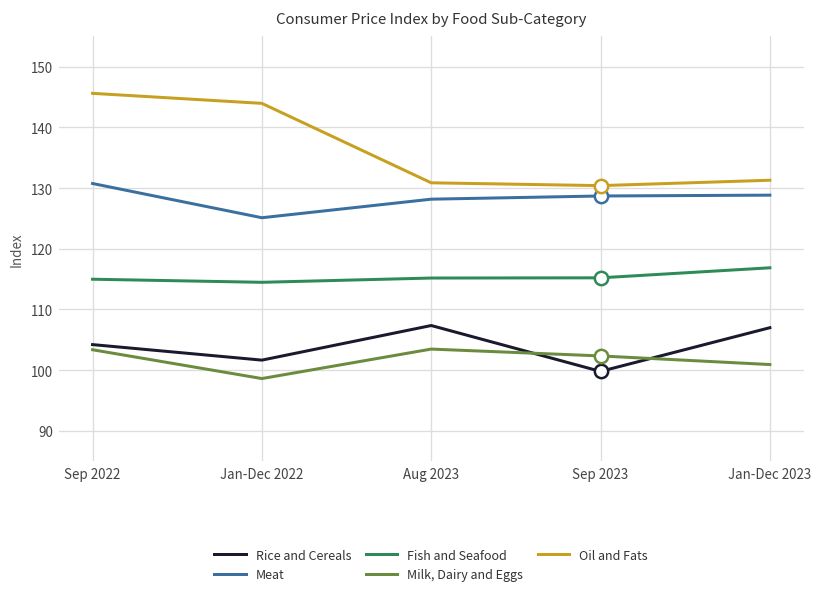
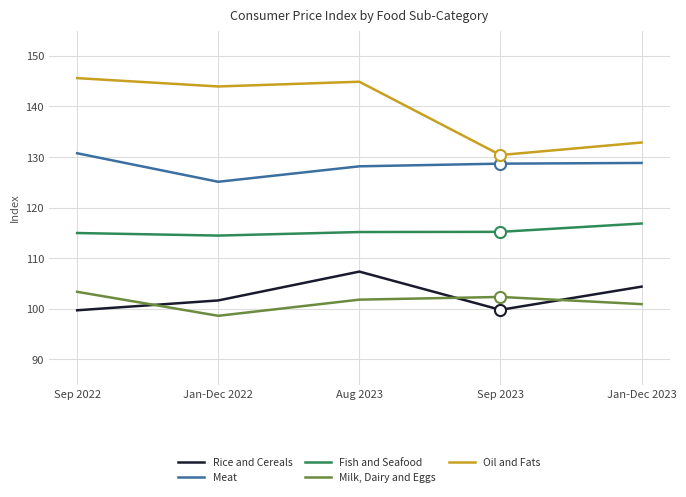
Rice and Cereals, Sep 2022: 104 -> 100
Milk, Dairy and Eggs, Aug 2023: 103 -> 102
Oil and Fats, Aug 2023: 131 -> 145
Rice and Cereals, Jan-Dec 2023: 107 -> 104
Oil and Fats, Jan-Dec 2023: 131 -> 133
